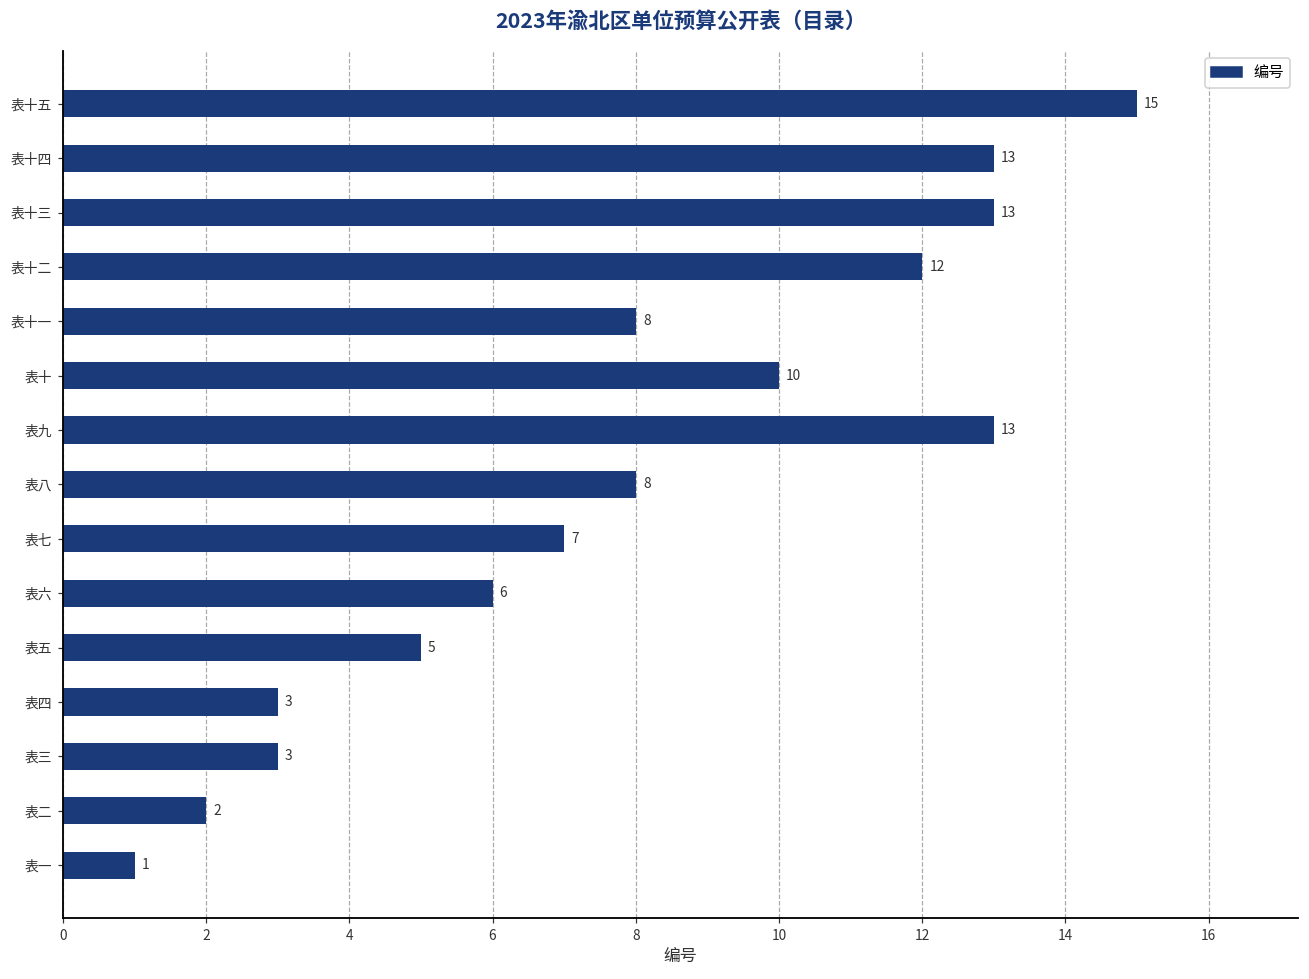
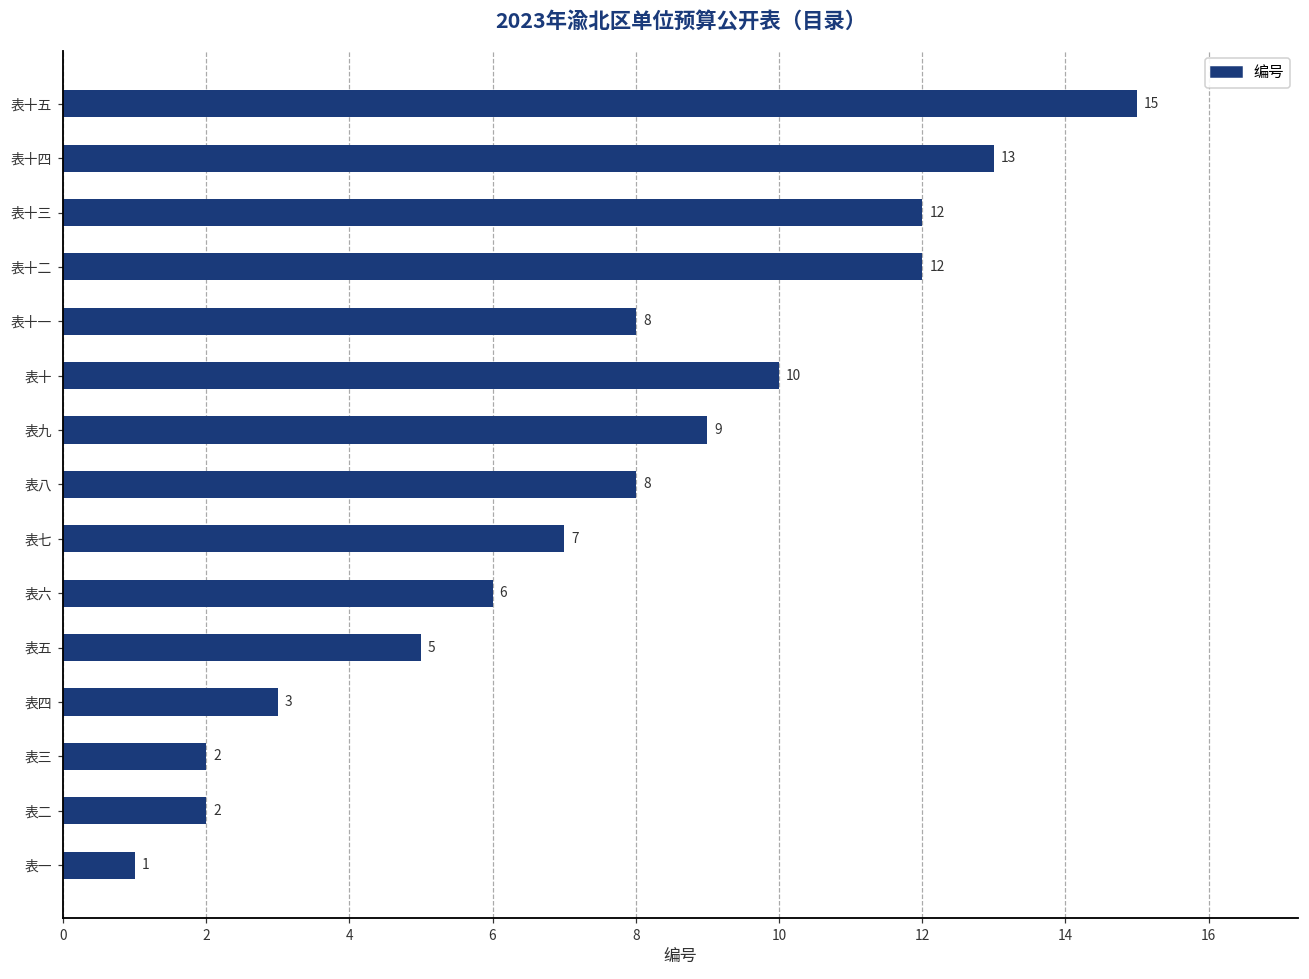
表十三: 13 -> 12
表九: 13 -> 9
表三: 3 -> 2
